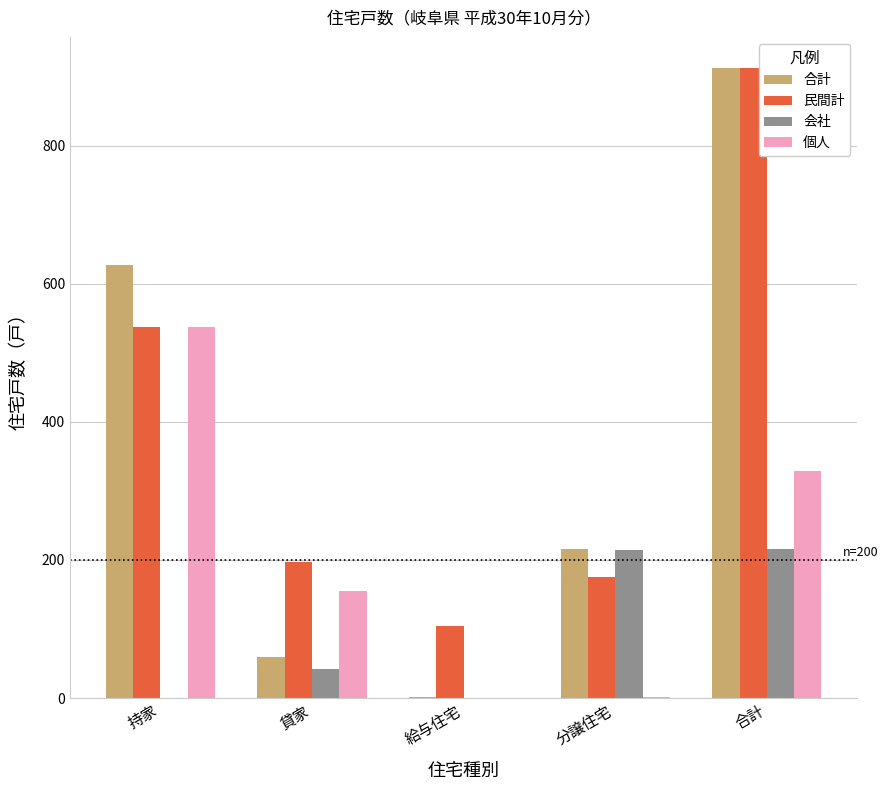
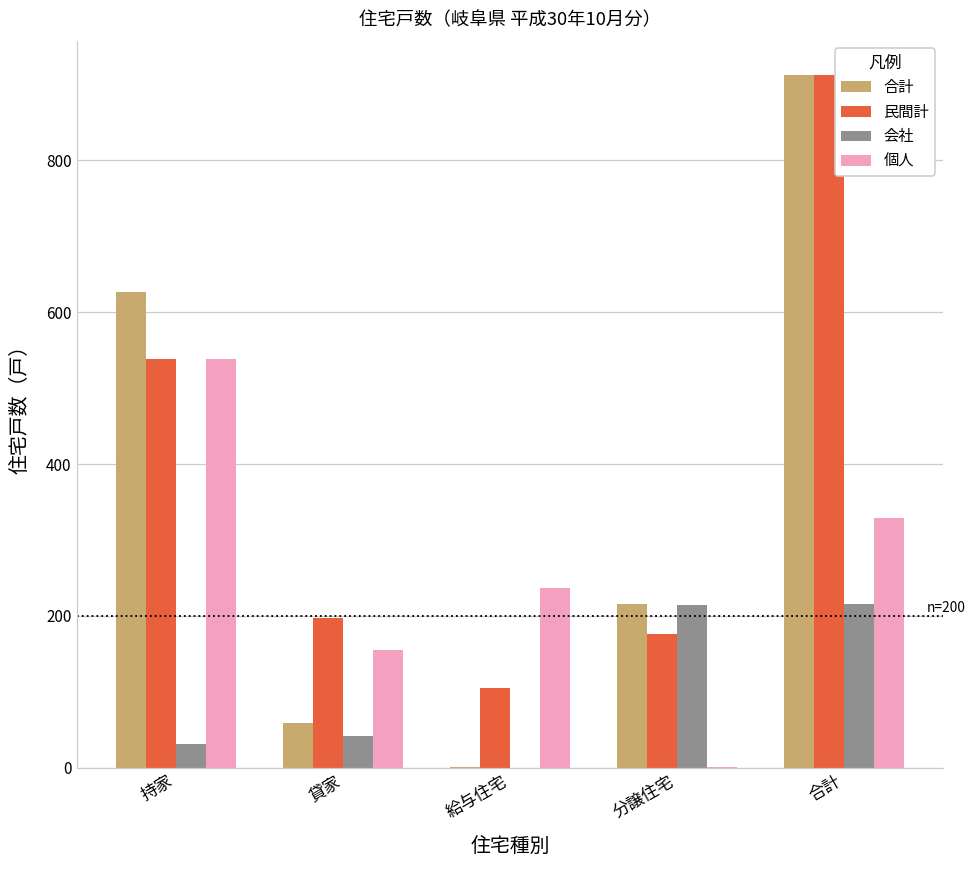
会社, 持家: 0 -> 30
個人, 給与住宅: 0 -> 240
